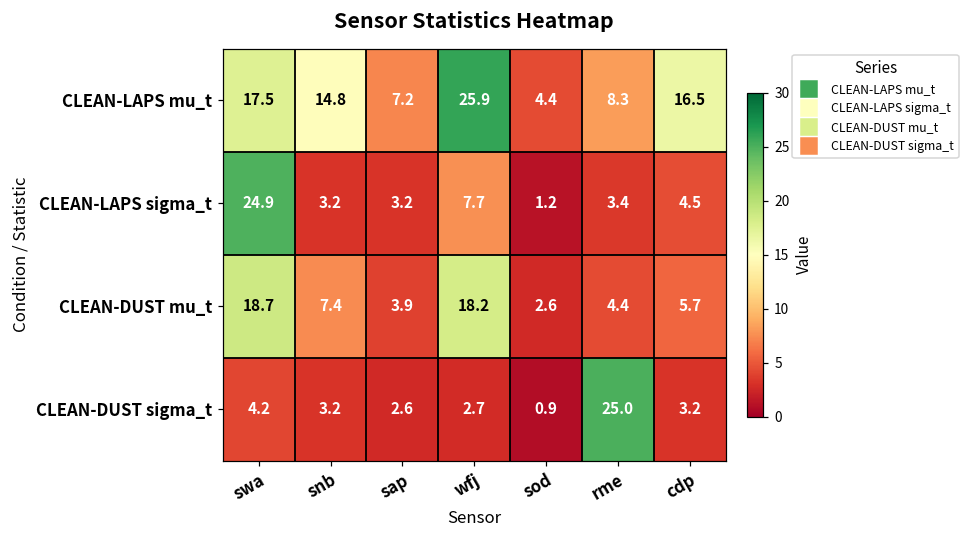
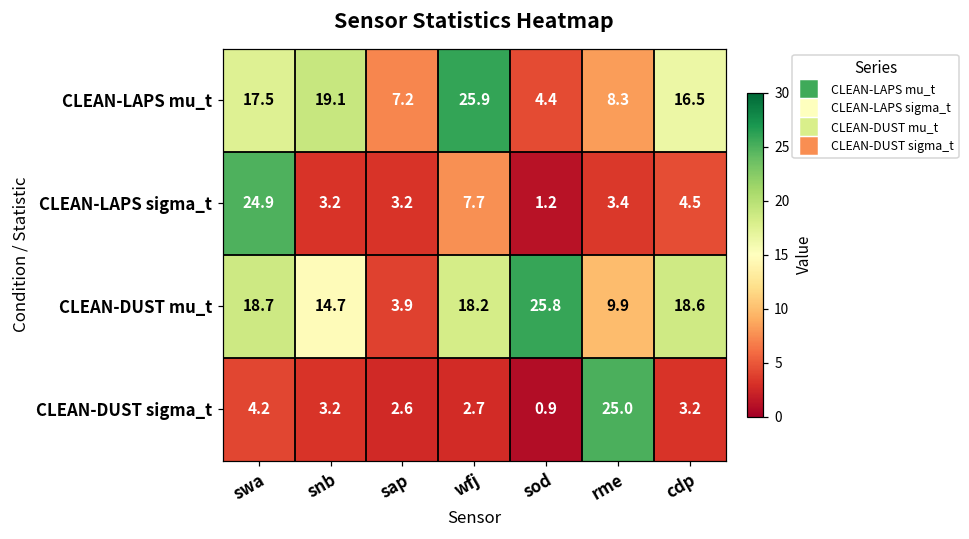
CLEAN-LAPS mu_t, snb: 14.8 -> 19.1
CLEAN-DUST mu_t, snb: 7.4 -> 14.7
CLEAN-DUST mu_t, sod: 2.6 -> 25.8
CLEAN-DUST mu_t, rme: 4.4 -> 9.9
CLEAN-DUST mu_t, cdp: 5.7 -> 18.6
